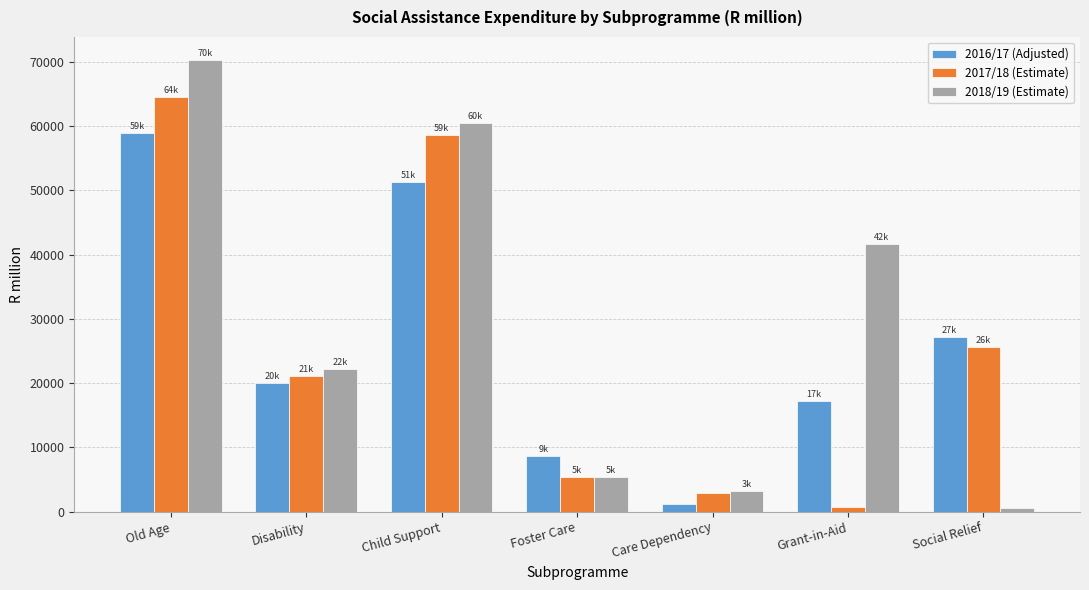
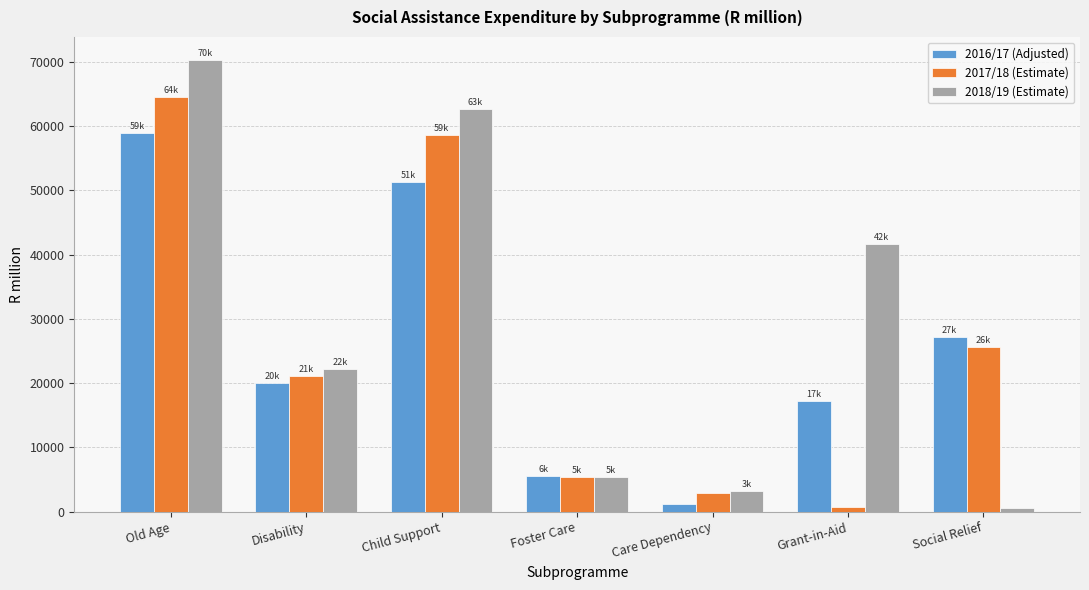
2018/19 (Estimate), Child Support: 60k -> 63k
2016/17 (Adjusted), Foster Care: 9k -> 6k
